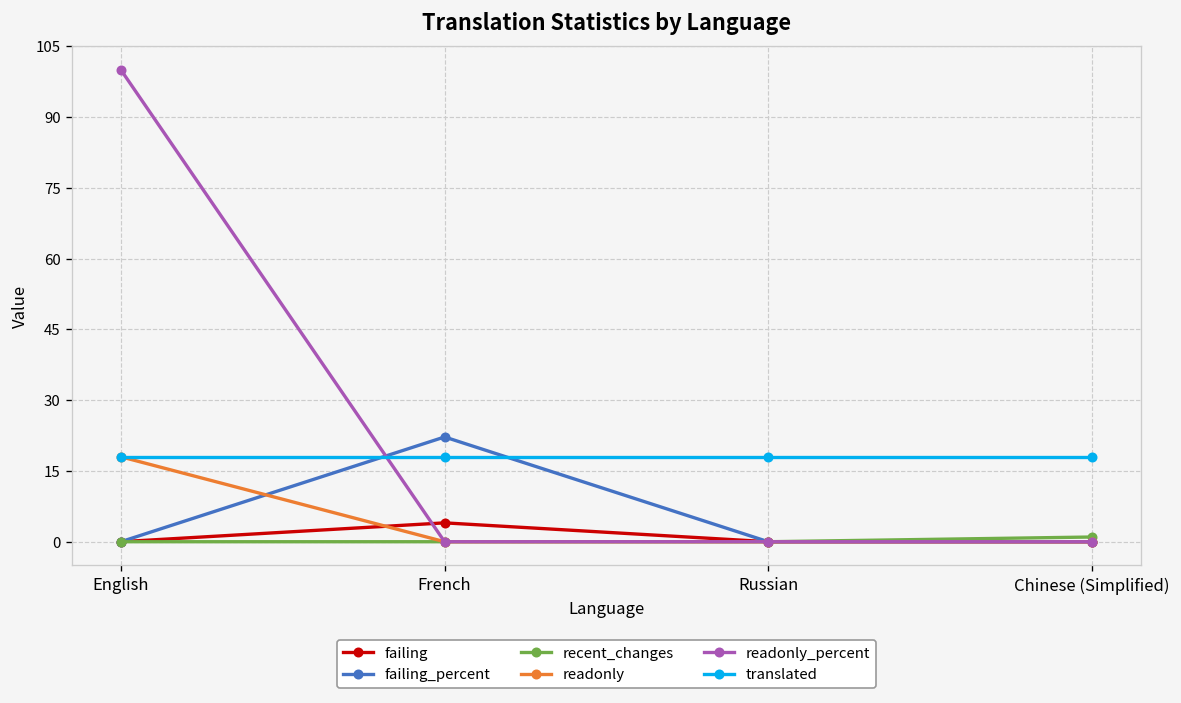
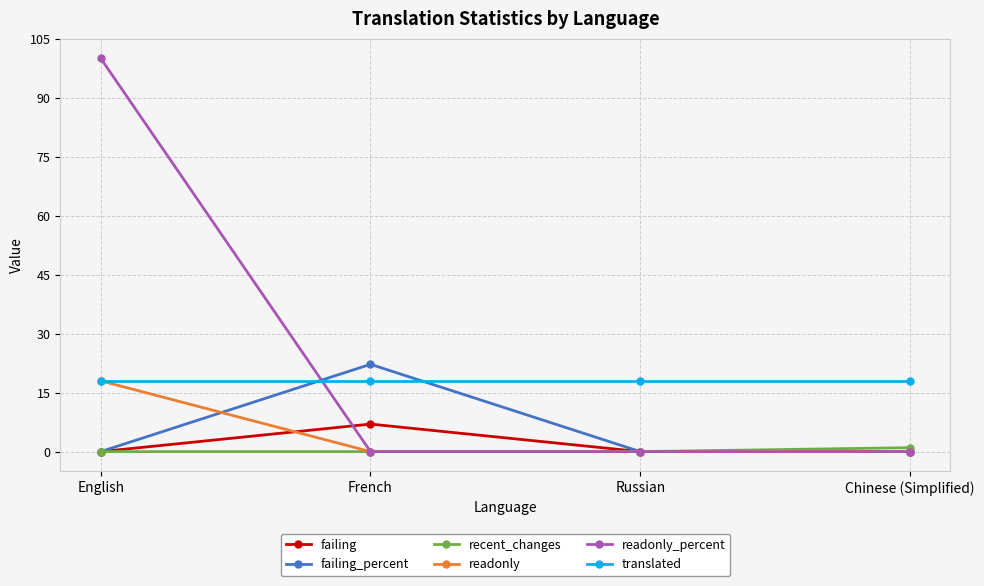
failing, French: 4 -> 7
